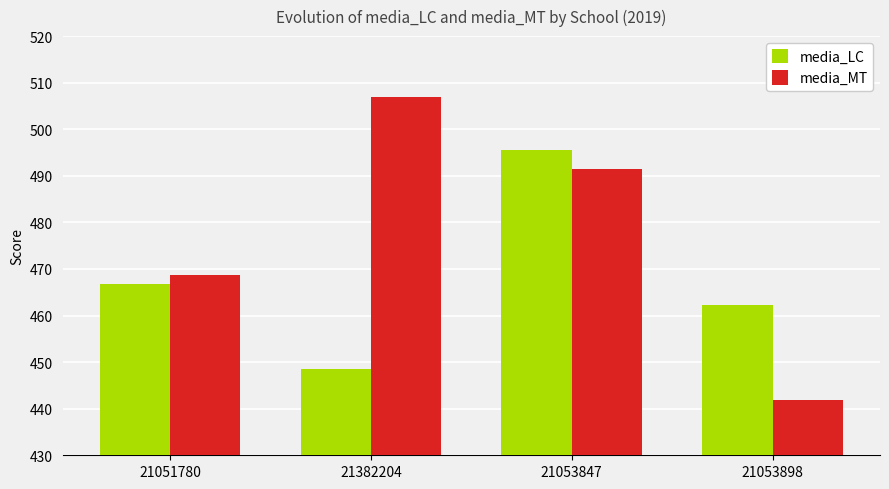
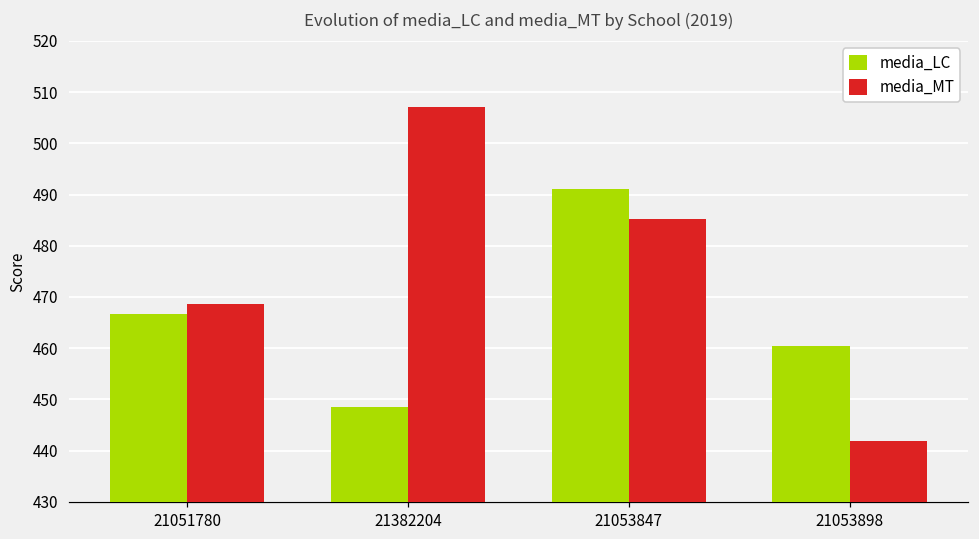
media_LC, 21053847: 495 -> 491
media_MT, 21053847: 491 -> 485
media_LC, 21053898: 462 -> 460
